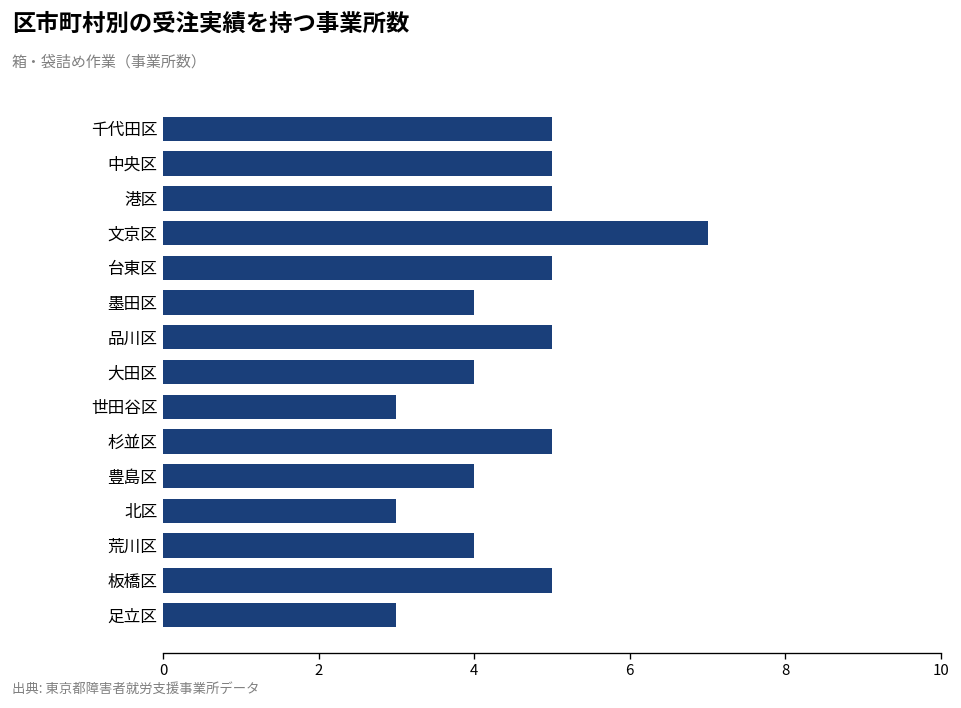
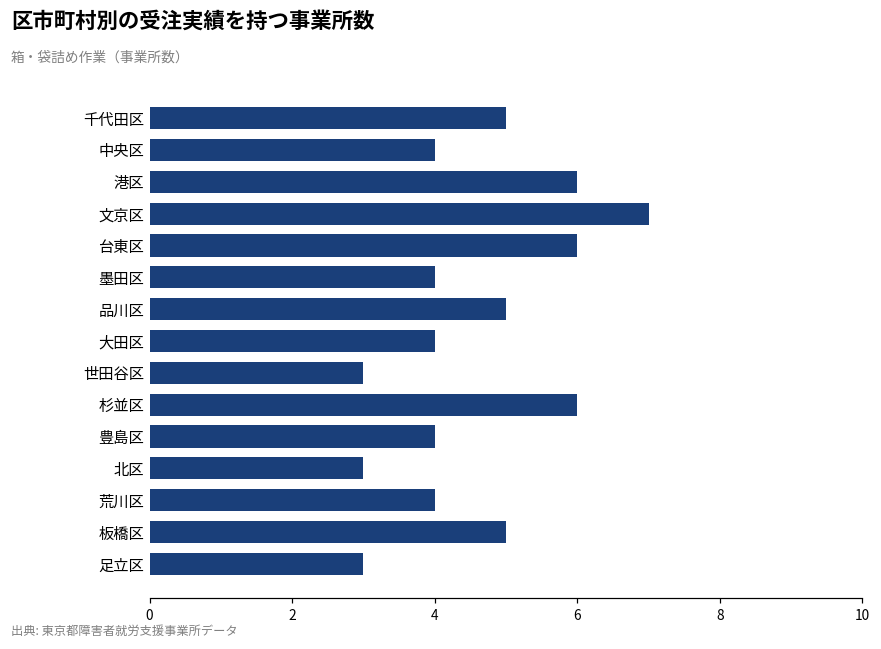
中央区: 5 -> 4
港区: 5 -> 6
台東区: 5 -> 6
杉並区: 5 -> 6
